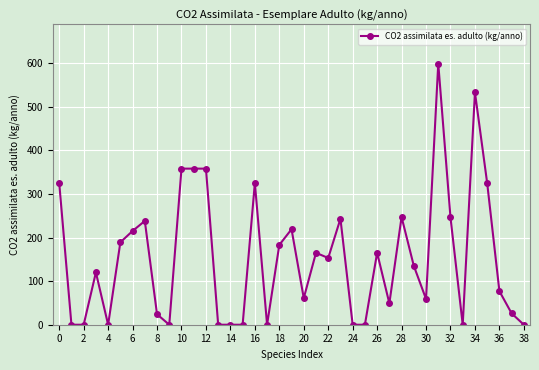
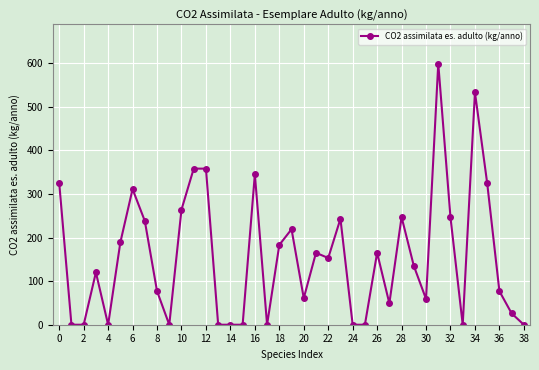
6: 220 -> 310
8: 20 -> 80
10: 360 -> 260
16: 330 -> 350
